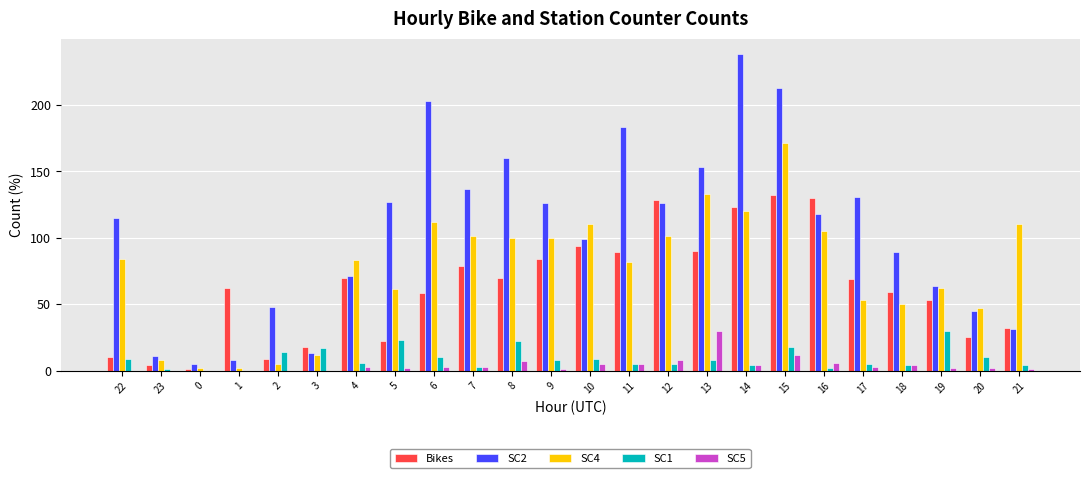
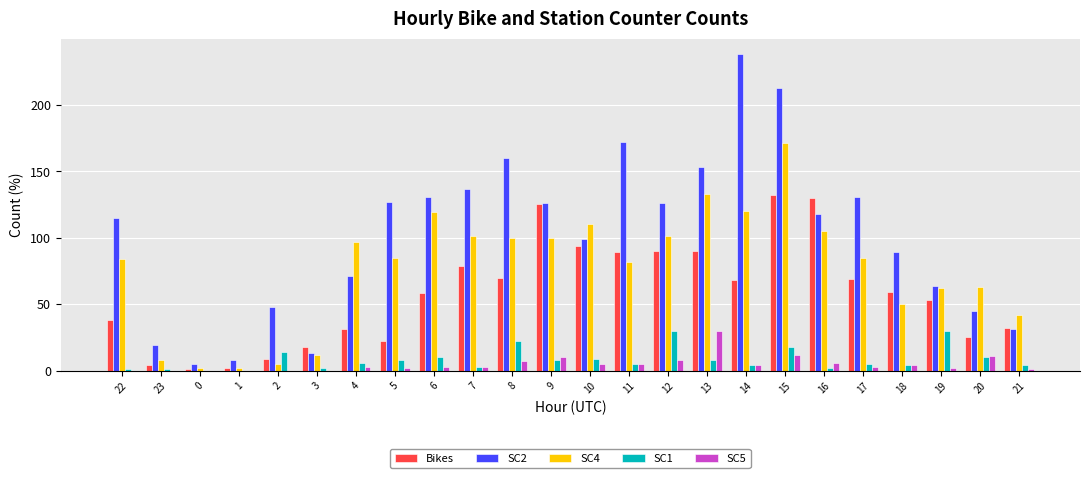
Bikes, 22: 10 -> 38
SC1, 22: 9 -> 1
SC2, 23: 11 -> 19
Bikes, 1: 62 -> 2
SC1, 3: 17 -> 2
Bikes, 4: 70 -> 31
SC4, 4: 83 -> 97
SC4, 5: 61 -> 85
SC1, 5: 23 -> 8
SC2, 6: 203 -> 131
SC4, 6: 112 -> 119
Bikes, 9: 84 -> 125
SC5, 9: 1 -> 10
SC2, 11: 183 -> 172
Bikes, 12: 128 -> 90
SC1, 12: 5 -> 30
Bikes, 14: 123 -> 68
SC4, 17: 53 -> 85
SC4, 20: 47 -> 63
SC5, 20: 2 -> 11
SC4, 21: 110 -> 42
